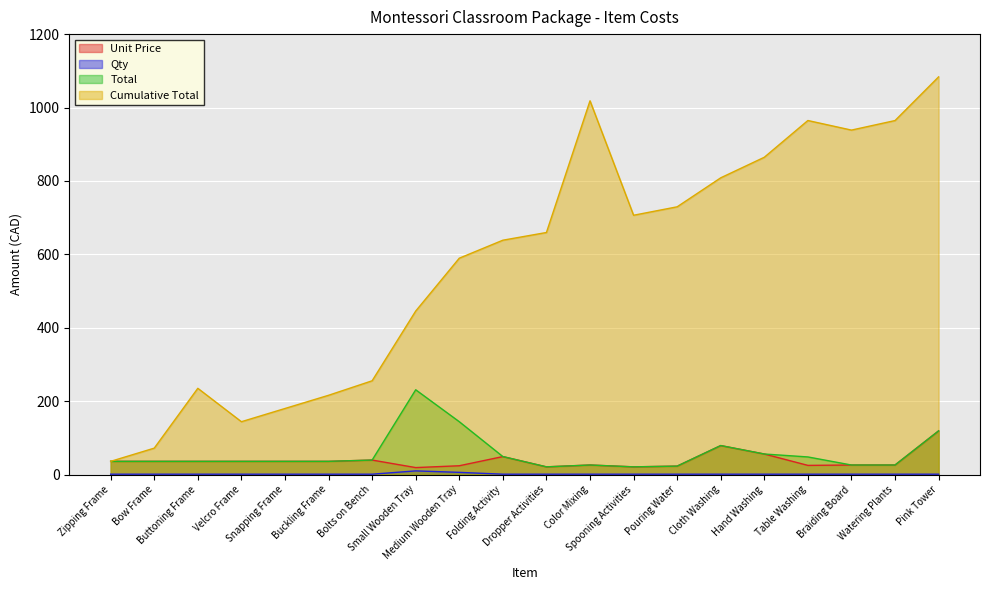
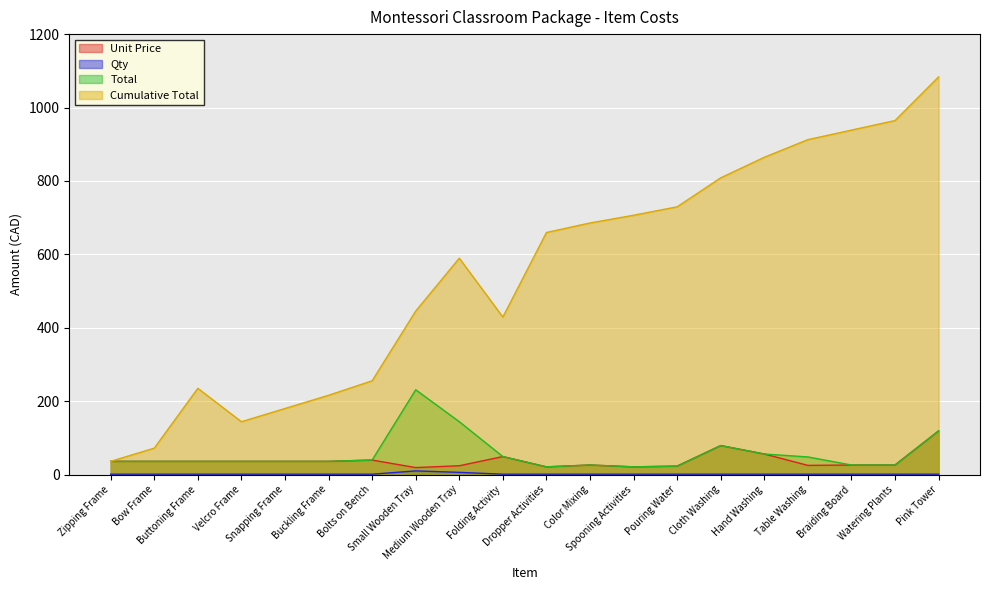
Cumulative Total, Folding Activity: 640 -> 430
Cumulative Total, Color Mixing: 1020 -> 690
Cumulative Total, Table Washing: 960 -> 910
